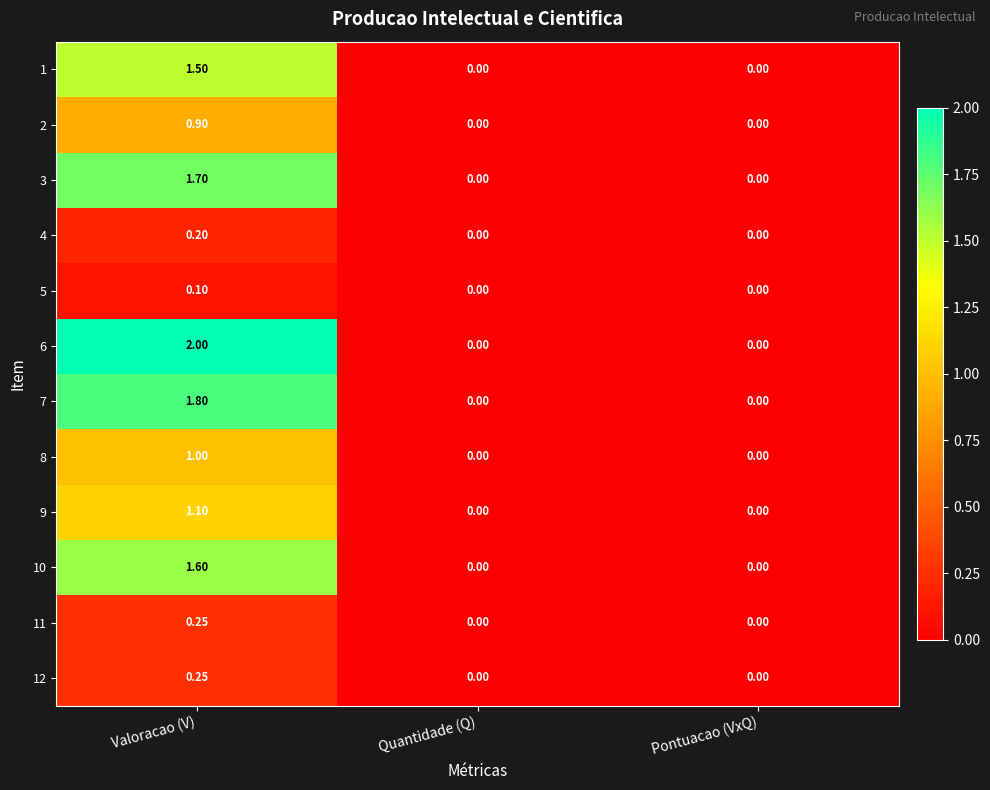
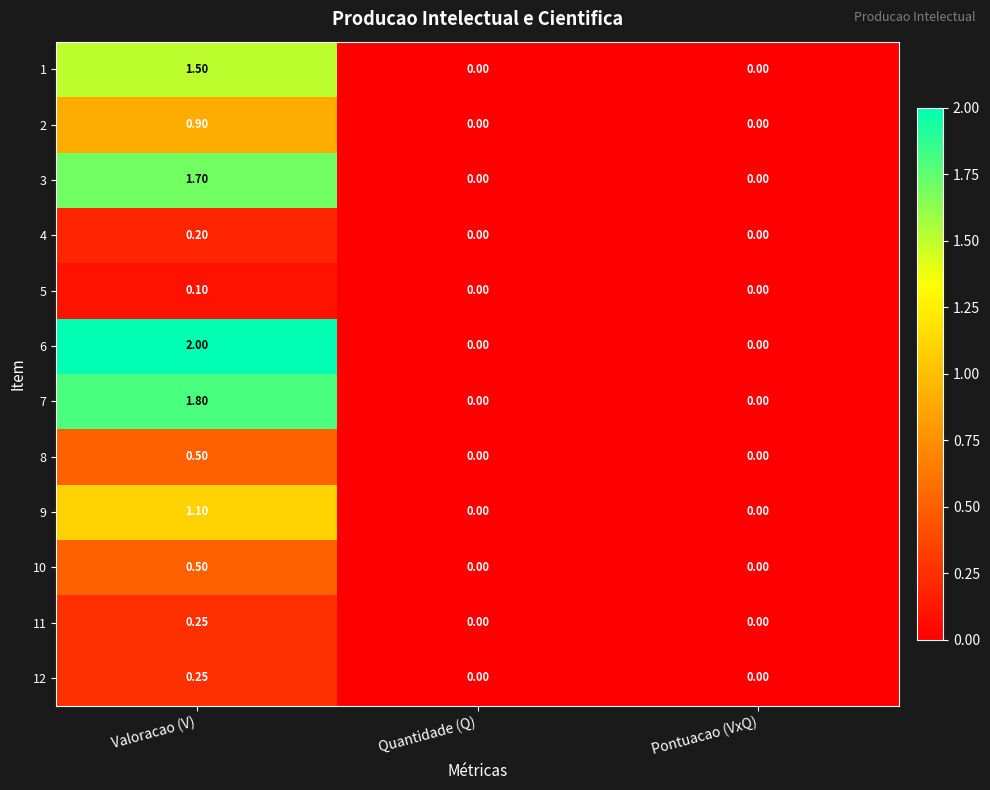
8, Valoracao (V): 1.00 -> 0.50
10, Valoracao (V): 1.60 -> 0.50
